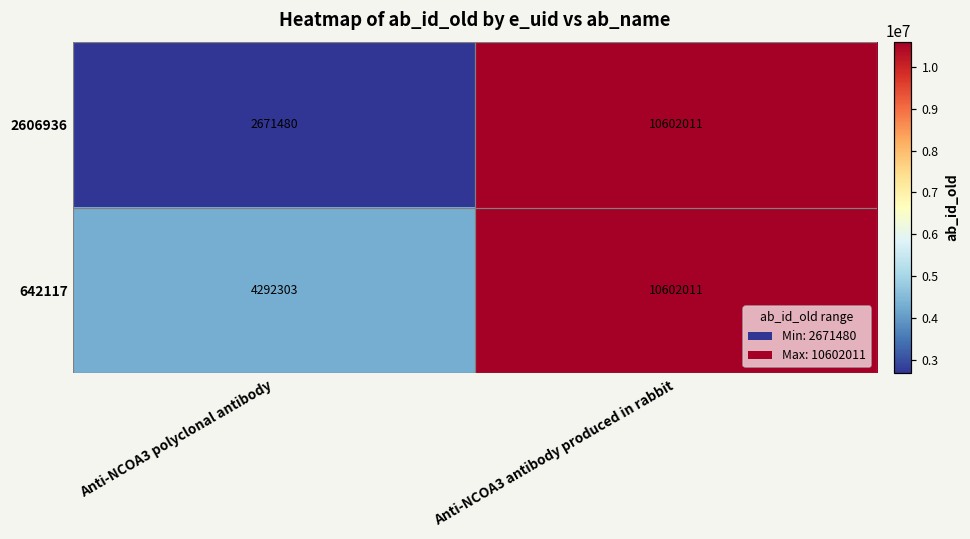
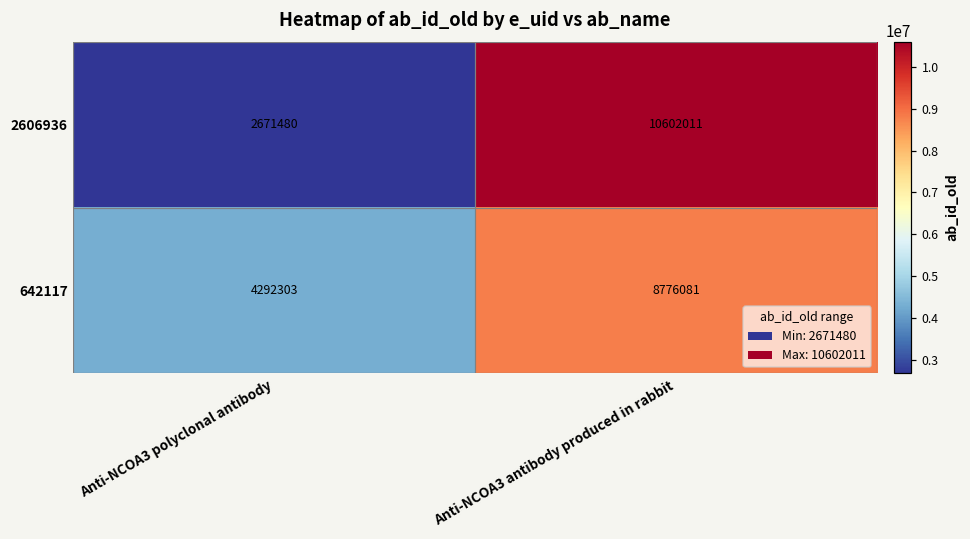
642117, Anti-NCOA3 antibody produced in rabbit: 10602011 -> 8776081
